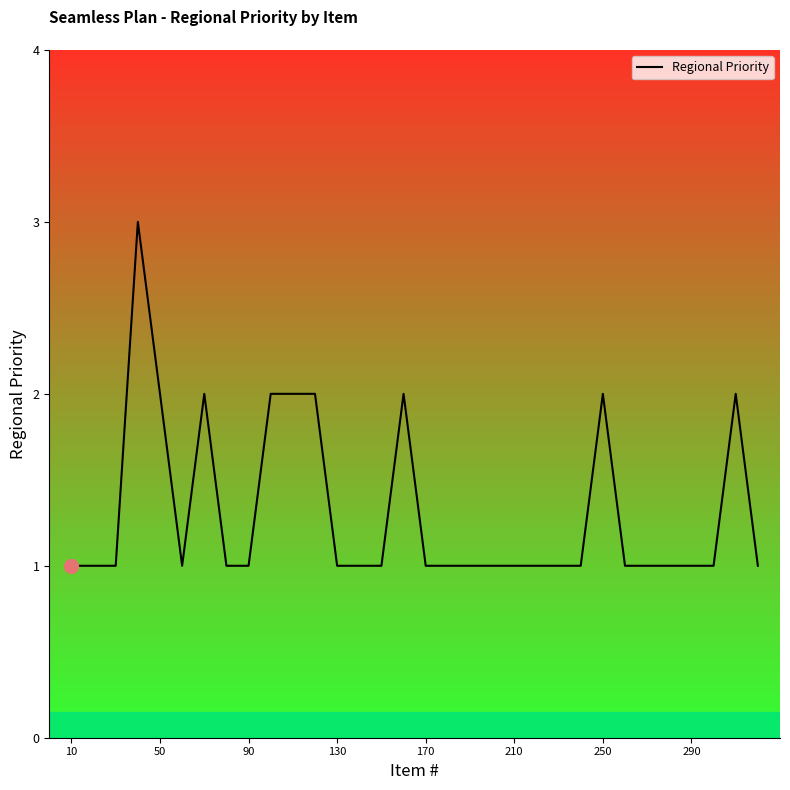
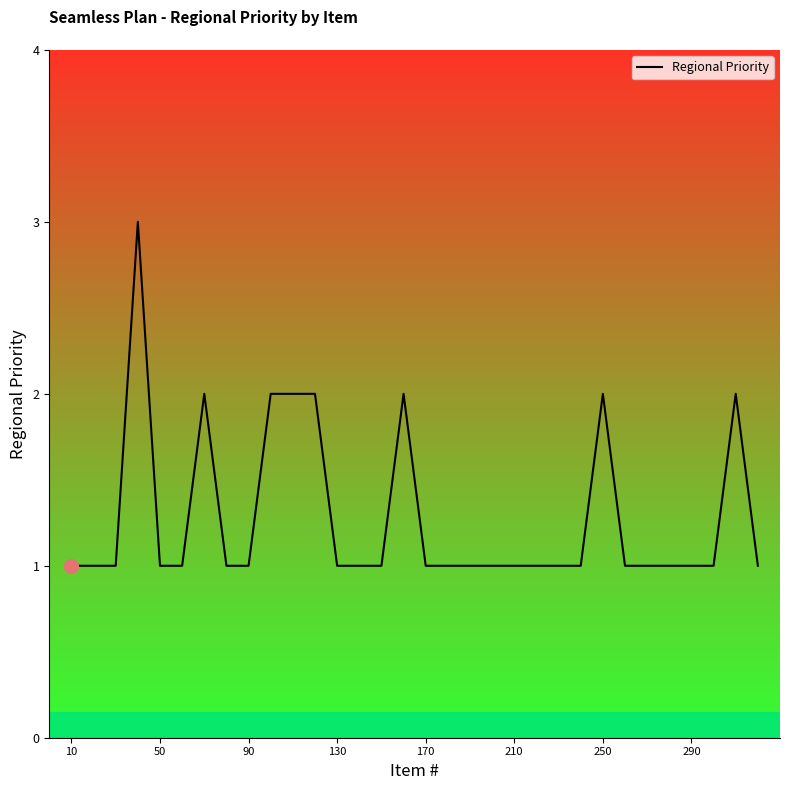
Regional Priority, 50: 2 -> 1
